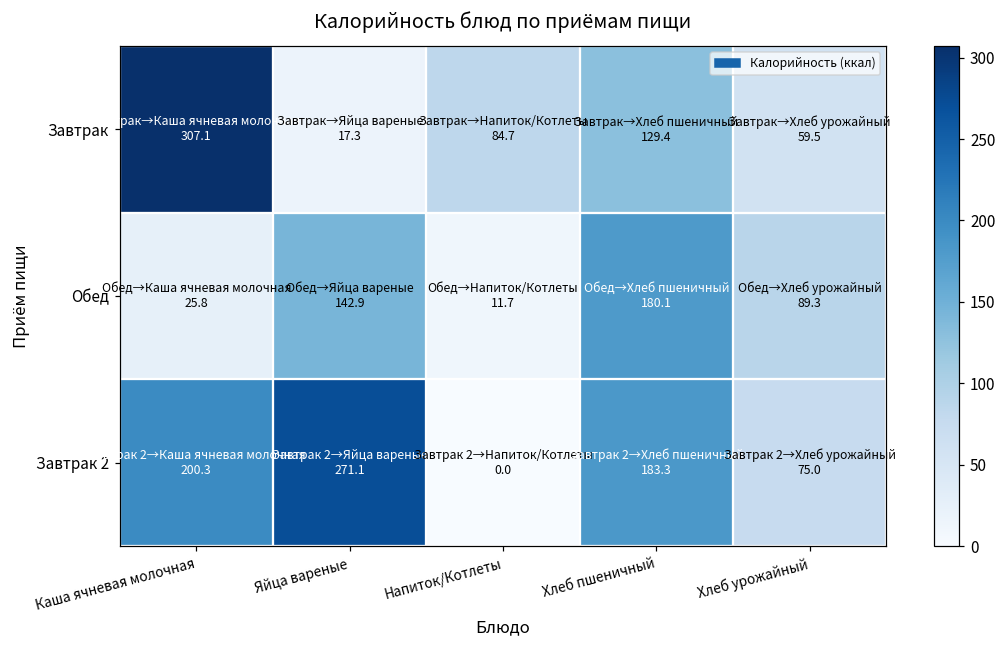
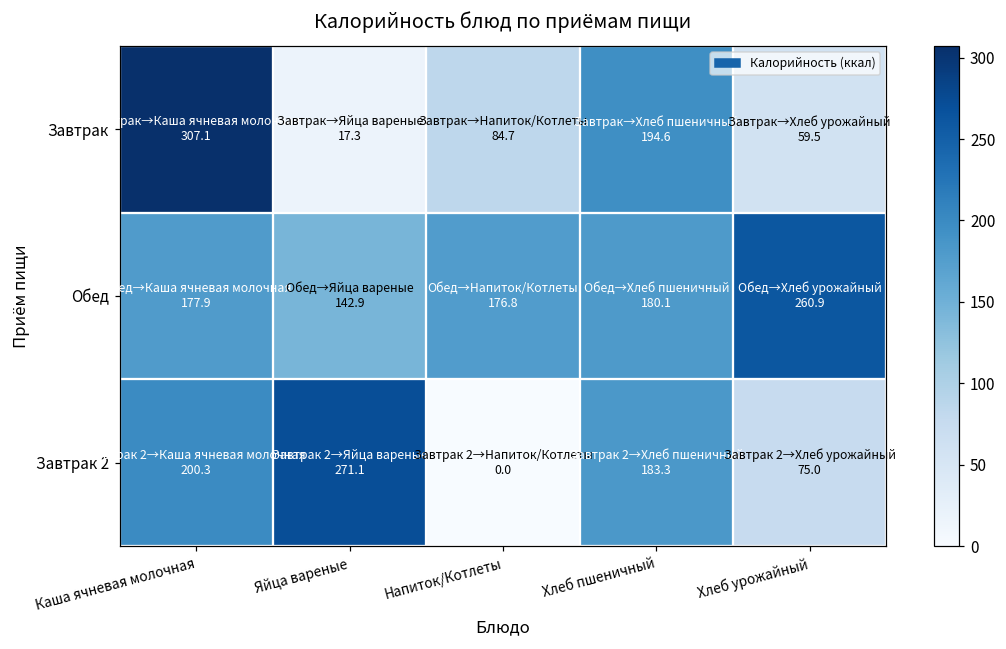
Завтрак, Хлеб пшеничный: 129.4 -> 194.6
Обед, Каша ячневая молочная: 25.8 -> 177.9
Обед, Напиток/Котлеты: 11.7 -> 176.8
Обед, Хлеб урожайный: 89.3 -> 260.9
